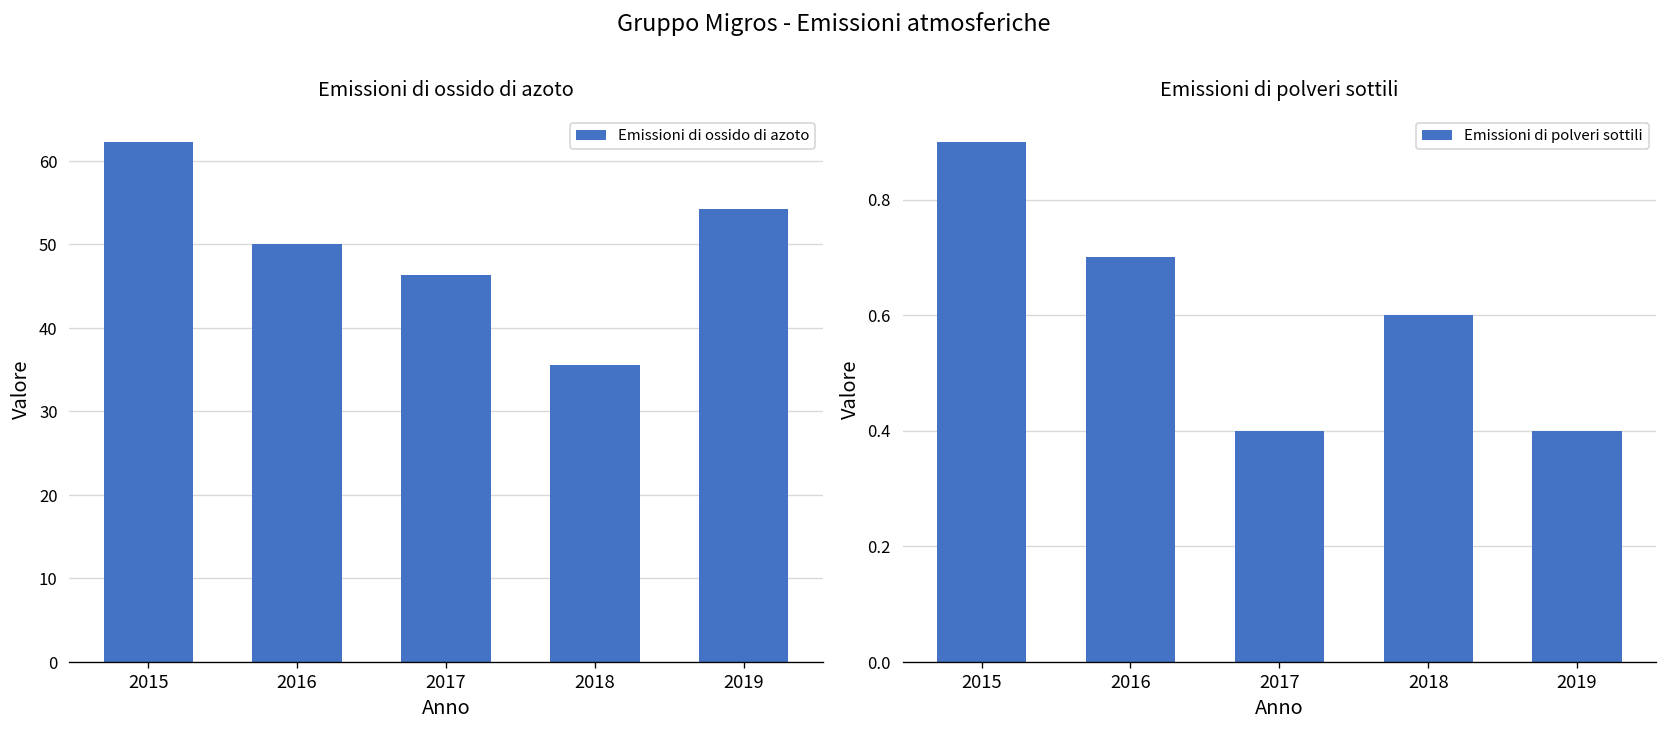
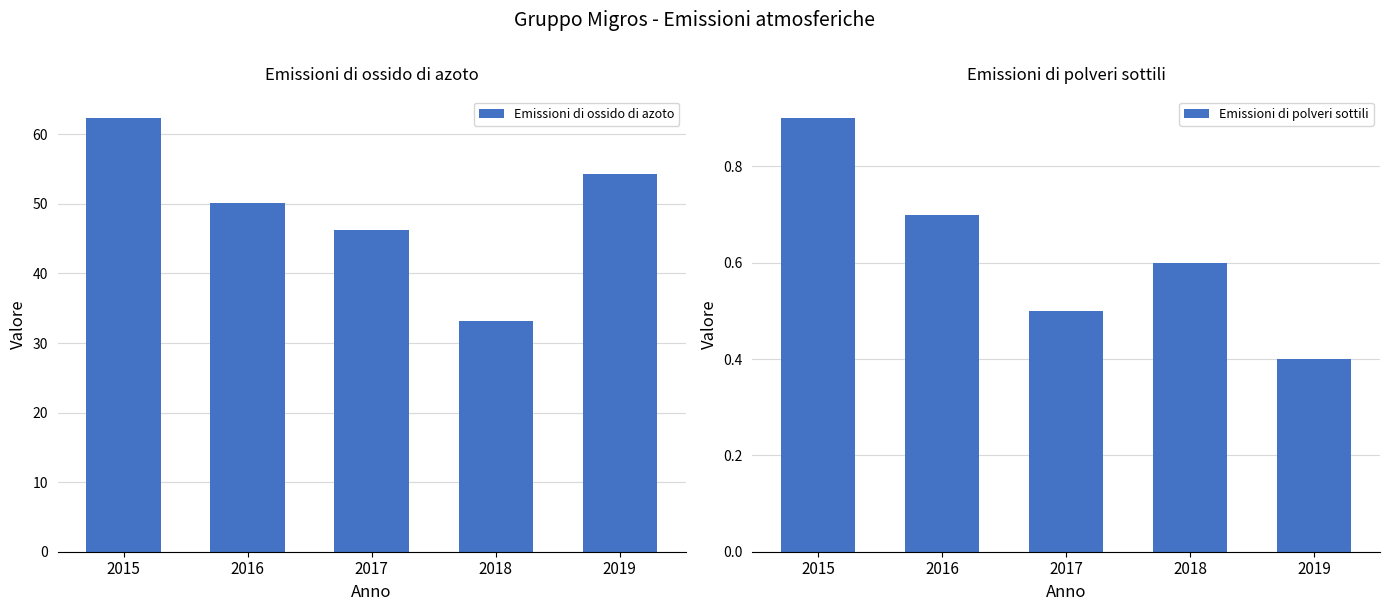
Emissioni di ossido di azoto, 2018: 36 -> 33
Emissioni di polveri sottili, 2017: 0.4 -> 0.5
